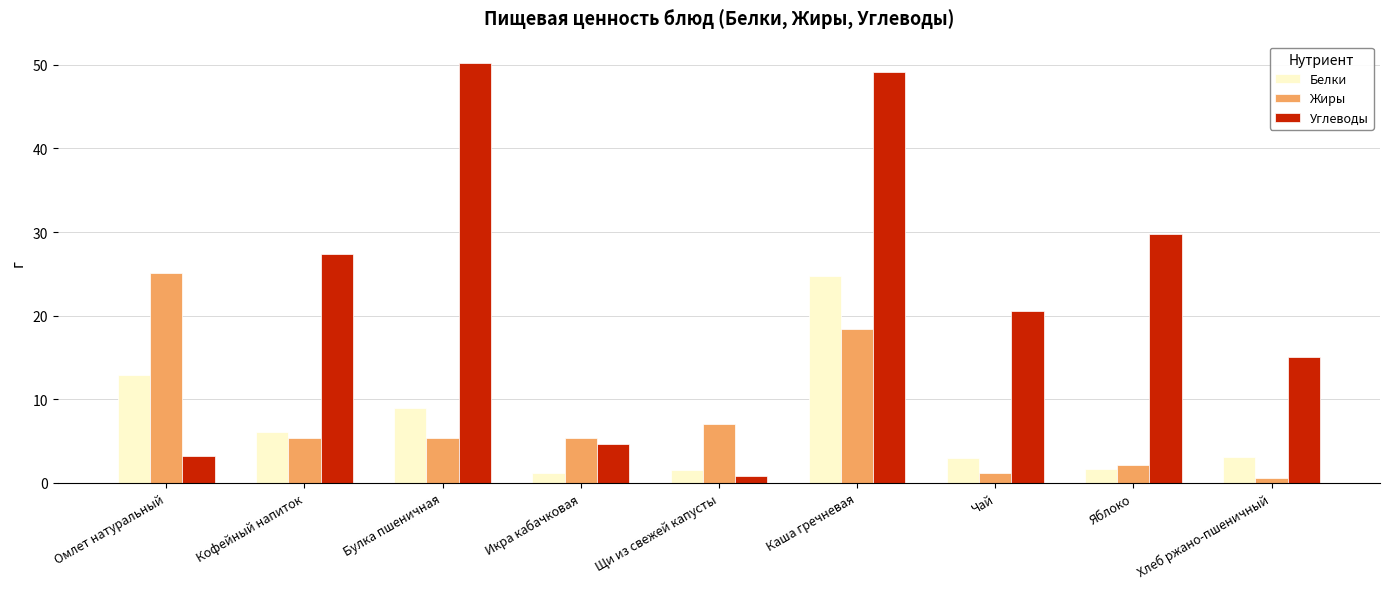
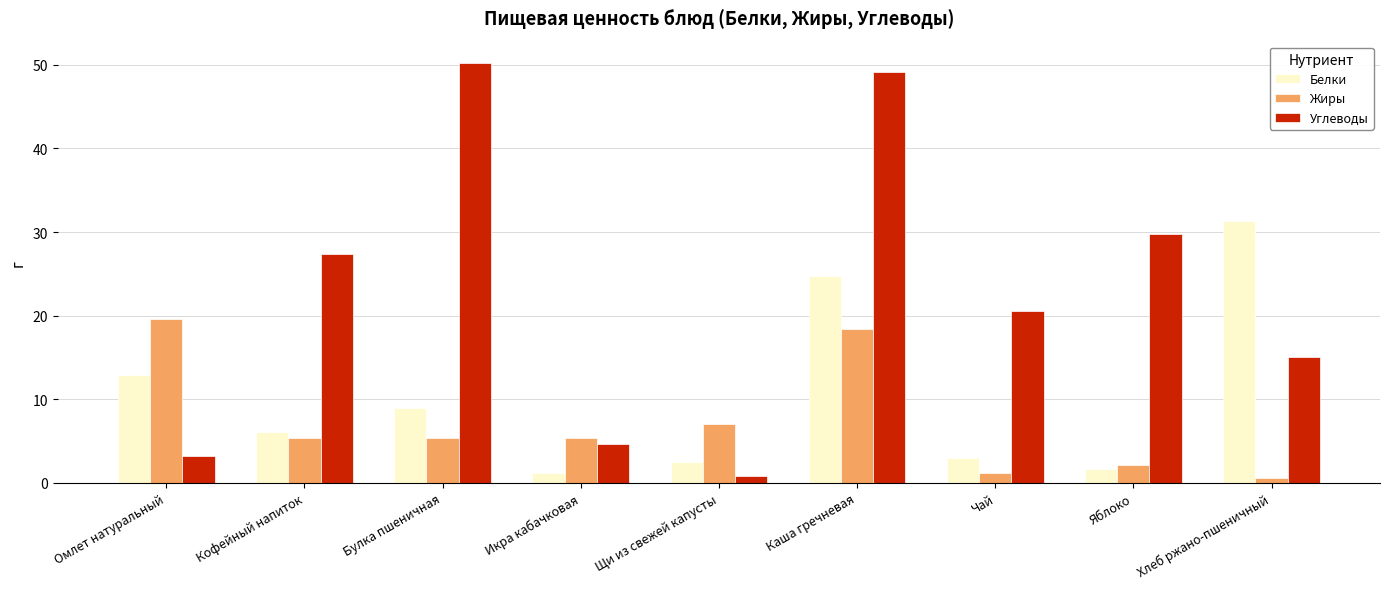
Жиры, Омлет натуральный: 25 -> 20
Белки, Щи из свежей капусты: 2 -> 3
Белки, Хлеб ржано-пшеничный: 3 -> 31
